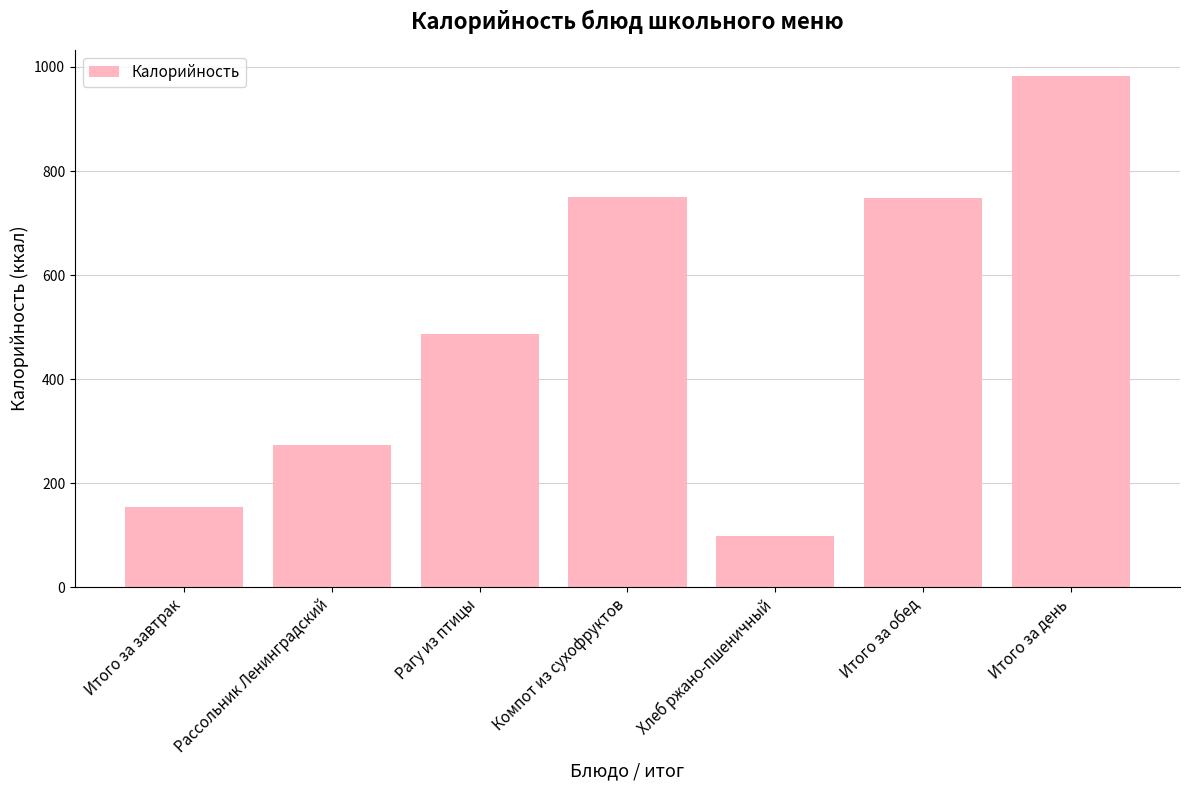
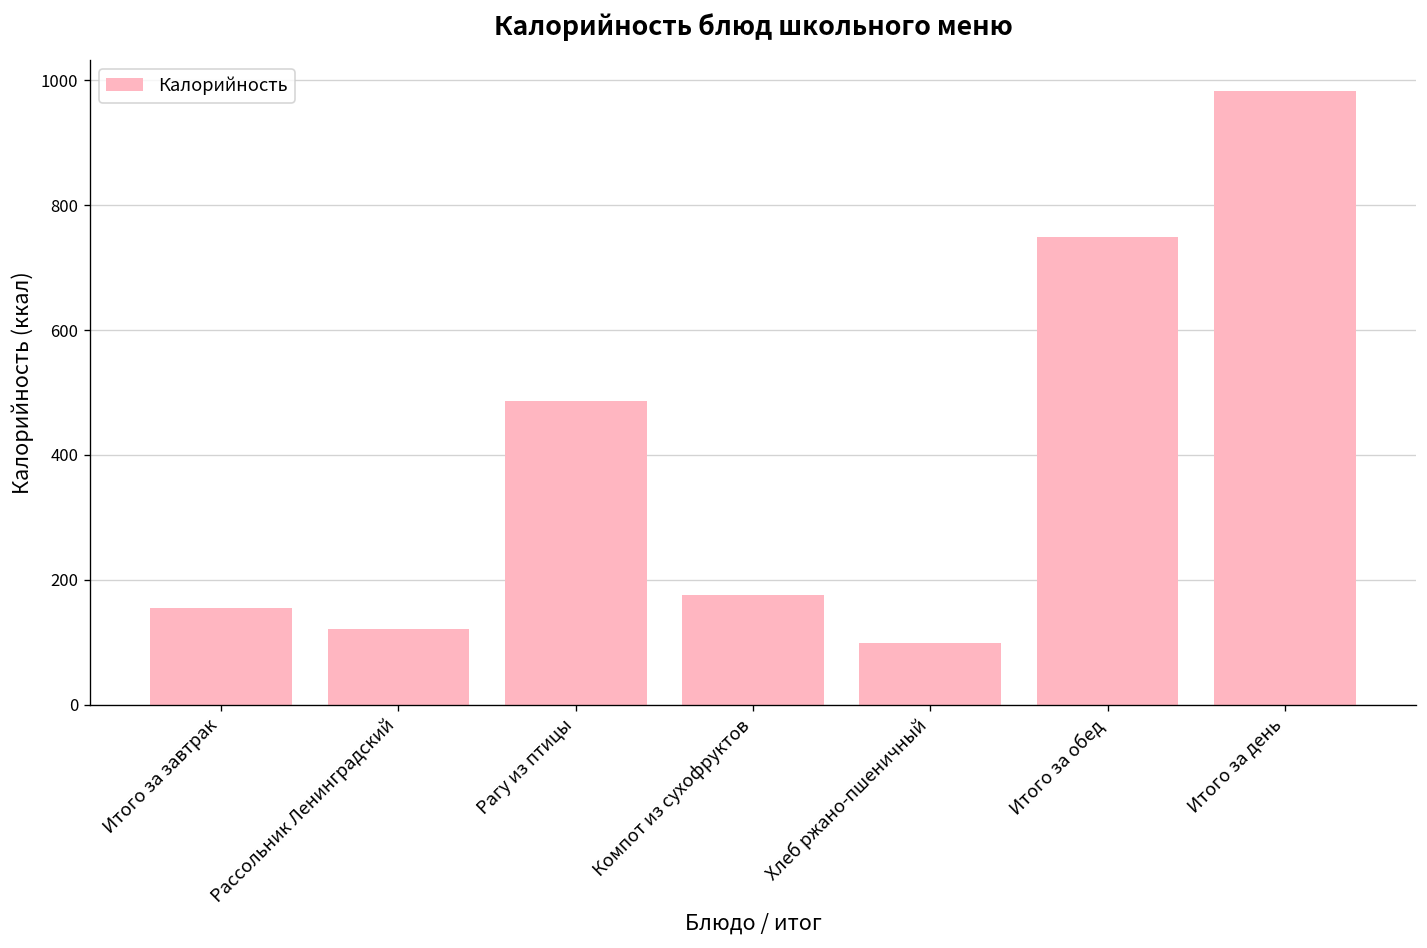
Рассольник Ленинградский: 270 -> 120
Компот из сухофруктов: 750 -> 180
